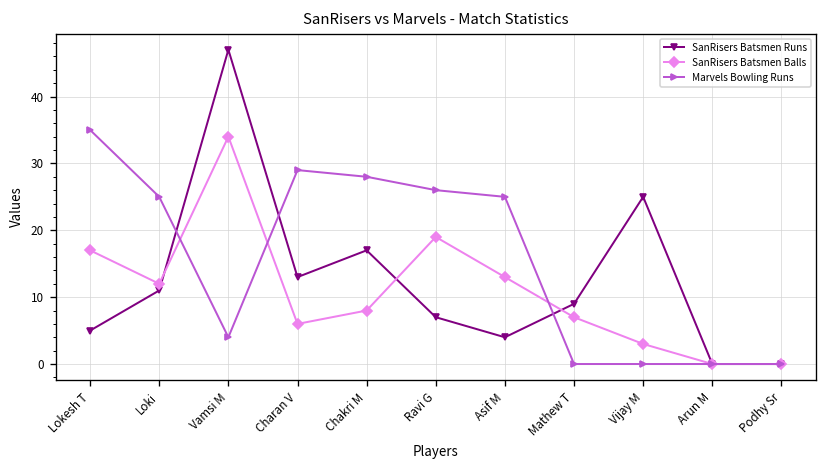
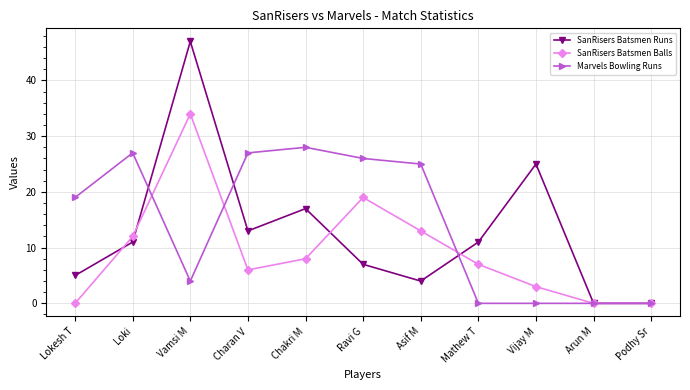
SanRisers Batsmen Balls, Lokesh T: 17 -> 0
Marvels Bowling Runs, Lokesh T: 35 -> 19
Marvels Bowling Runs, Loki: 25 -> 27
Marvels Bowling Runs, Charan V: 29 -> 27
SanRisers Batsmen Runs, Mathew T: 9 -> 11
